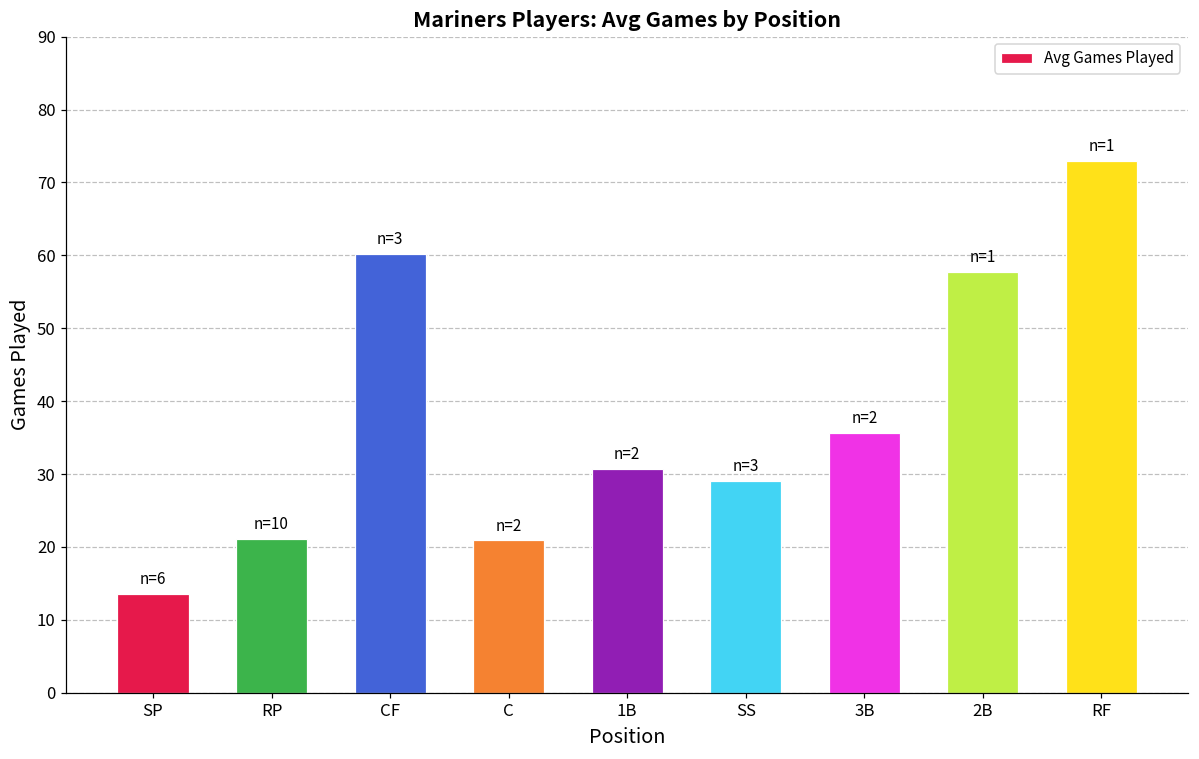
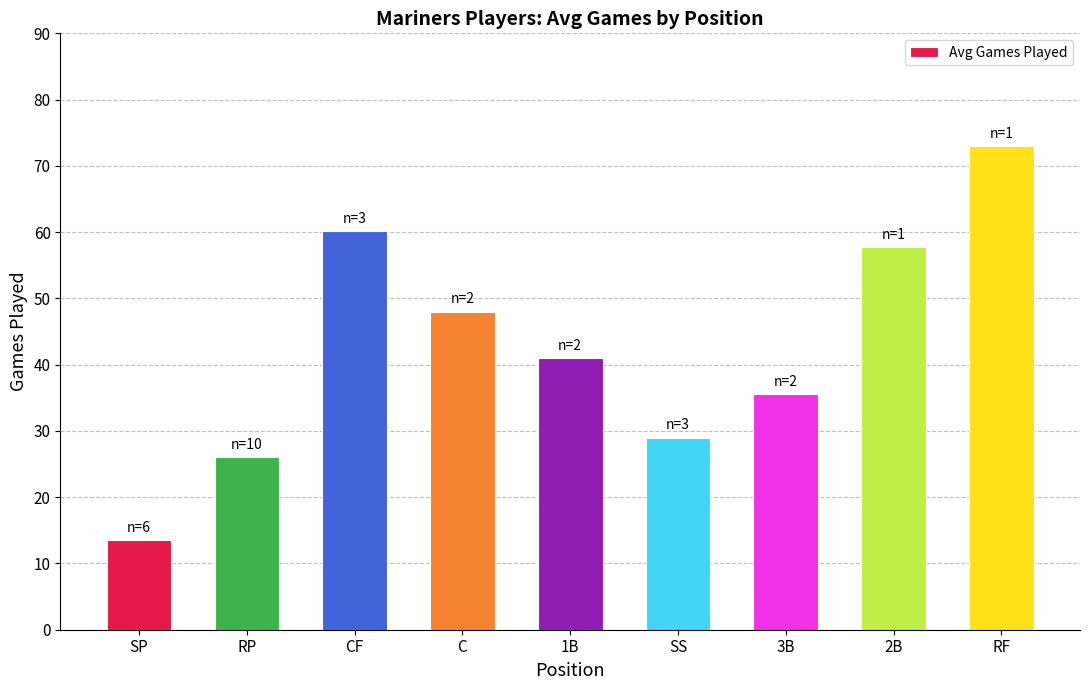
RP: 21 -> 26
C: 21 -> 48
1B: 31 -> 41
